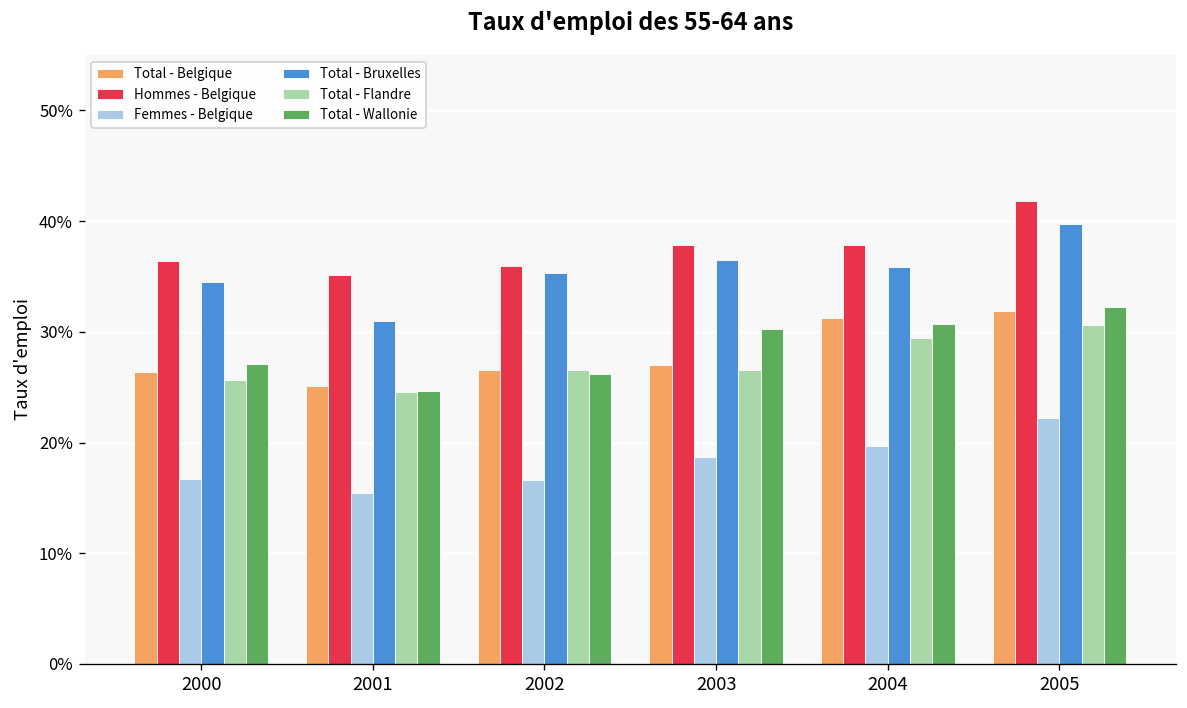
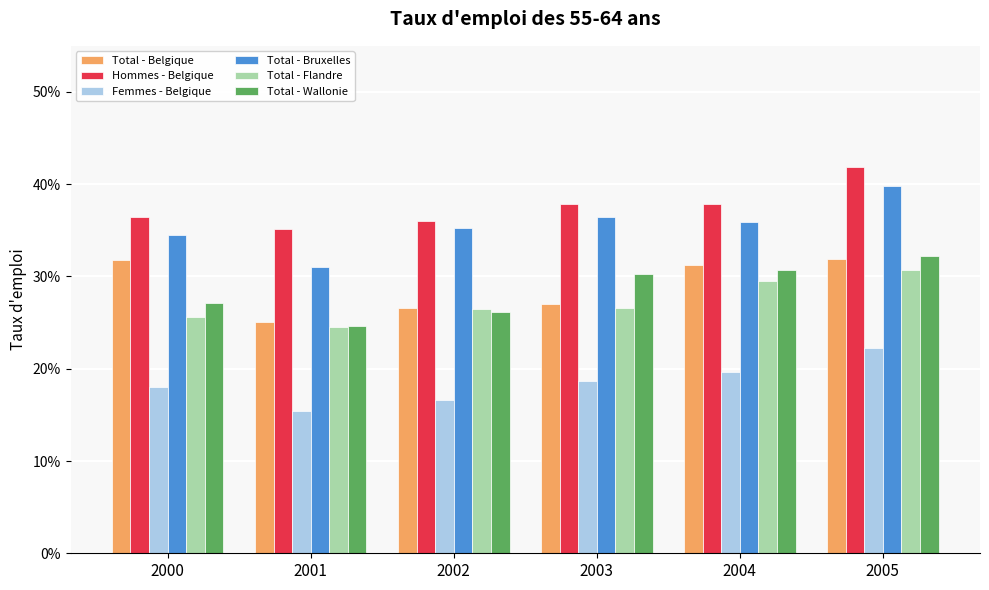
Total - Belgique, 2000: 26% -> 32%
Femmes - Belgique, 2000: 17% -> 18%
